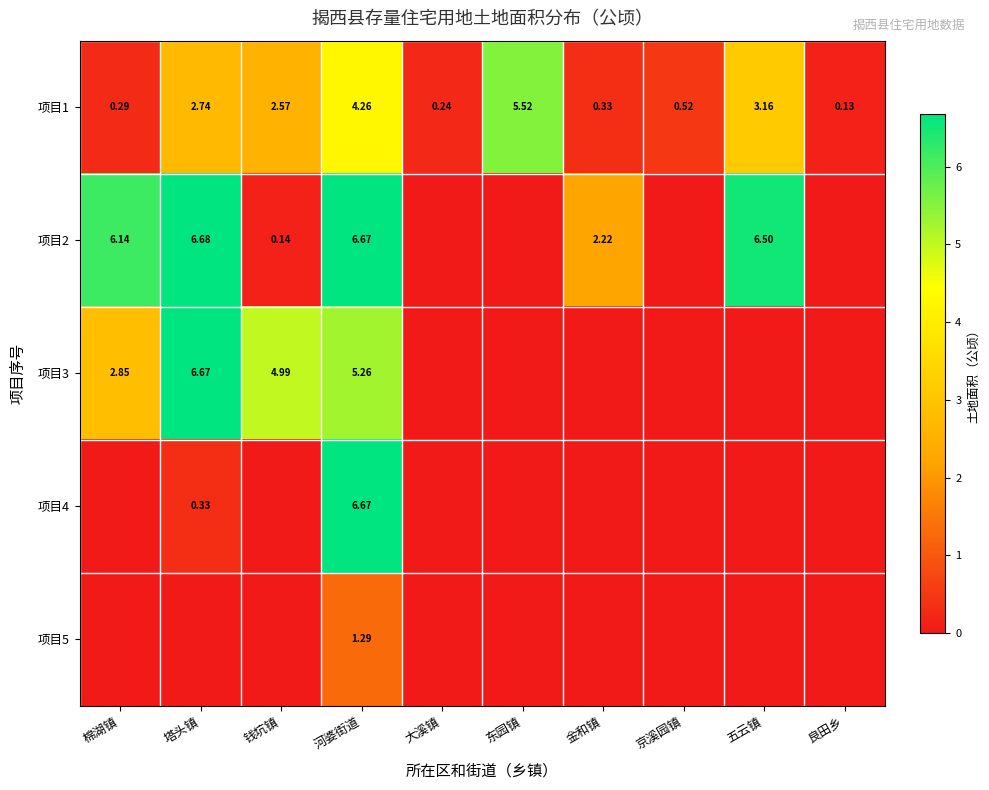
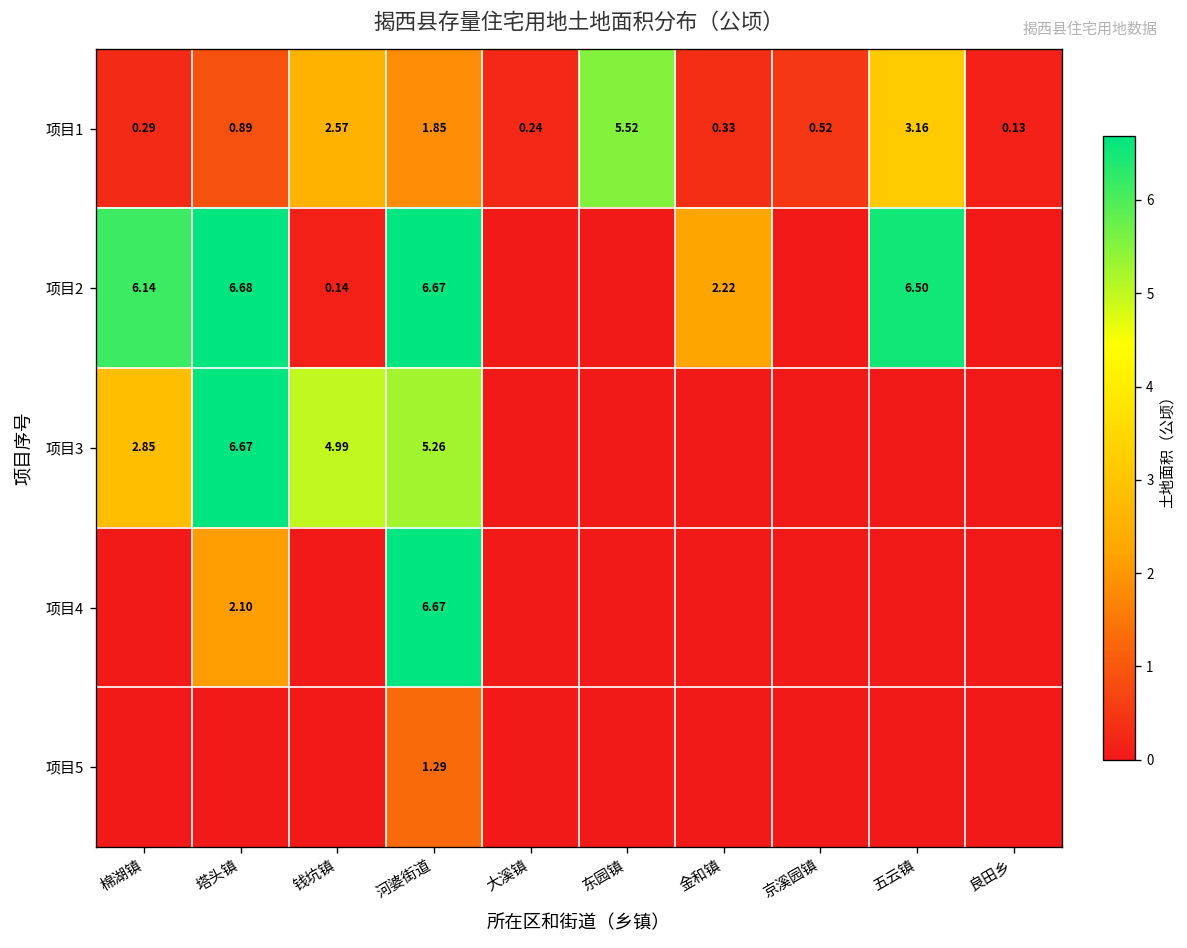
项目1, 塔头镇: 2.74 -> 0.89
项目1, 河婆街道: 4.26 -> 1.85
项目4, 塔头镇: 0.33 -> 2.10
